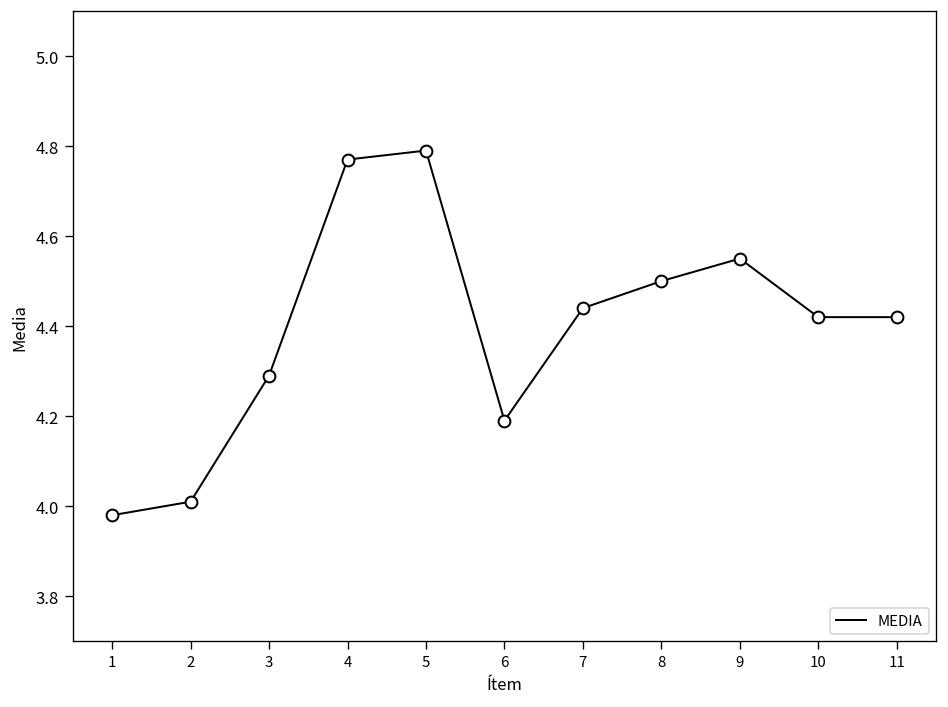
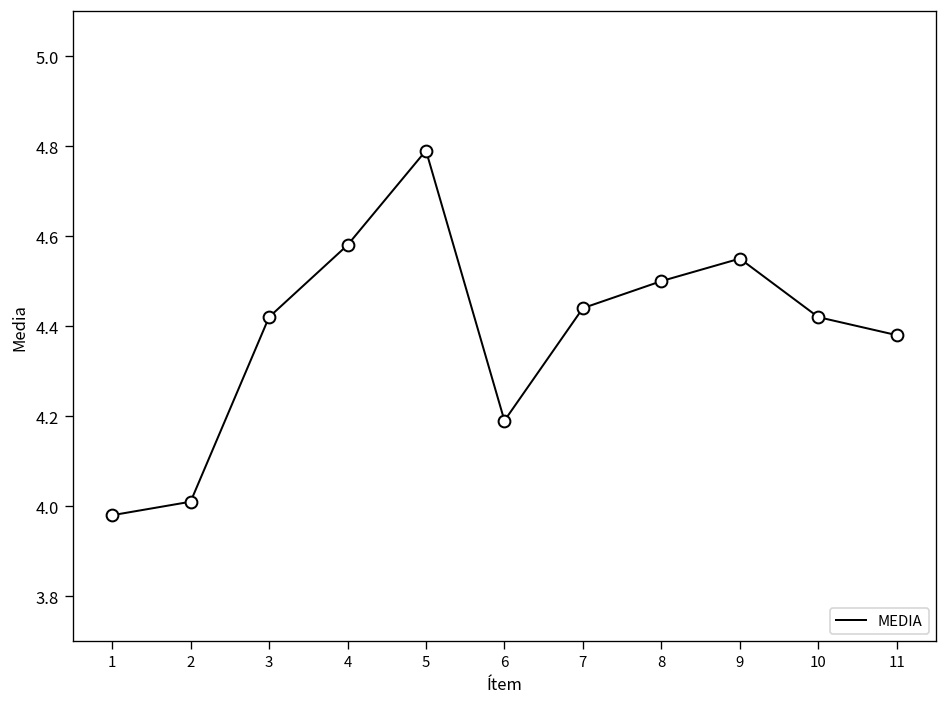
3: 4.29 -> 4.42
4: 4.77 -> 4.58
11: 4.42 -> 4.38
